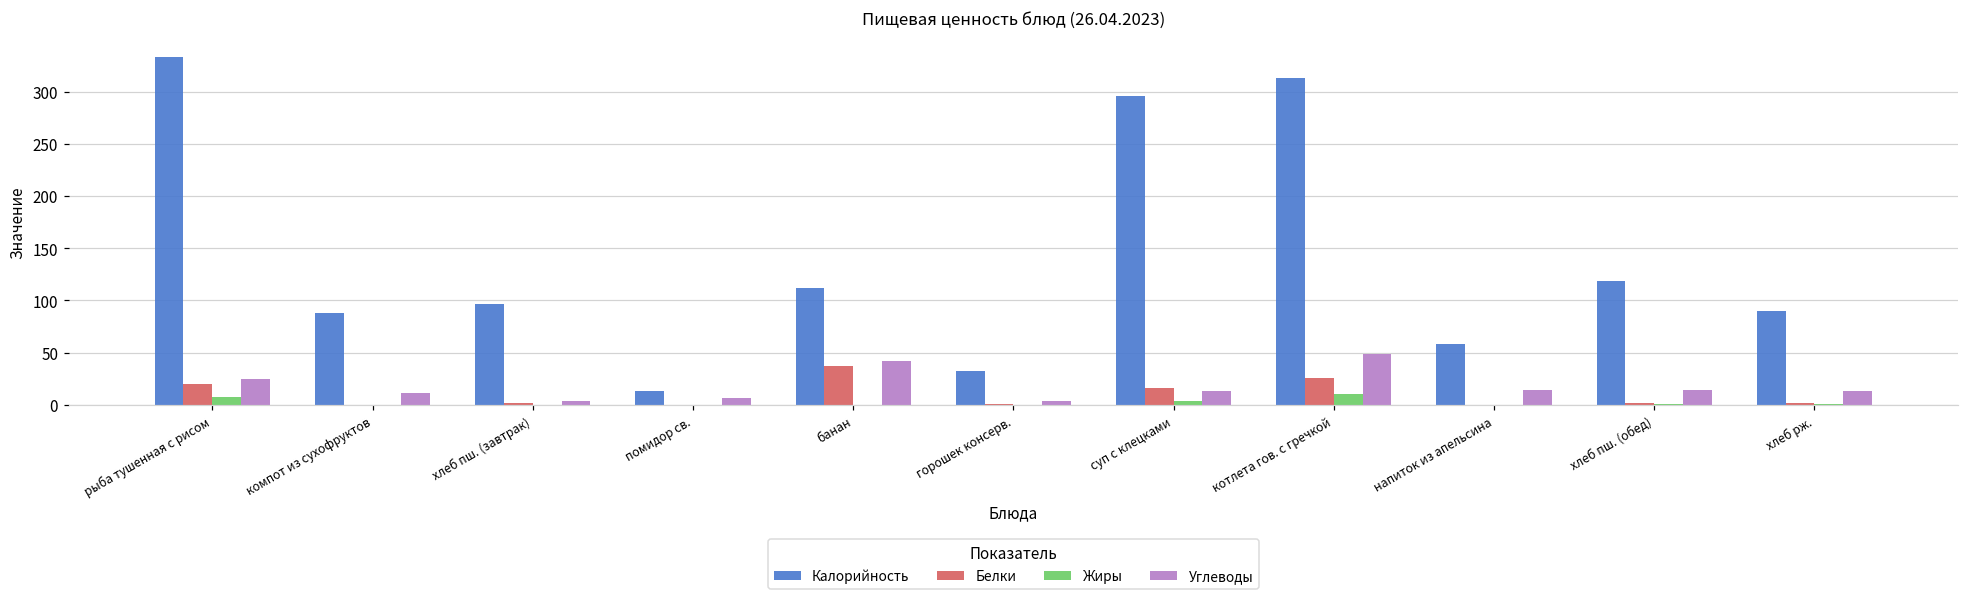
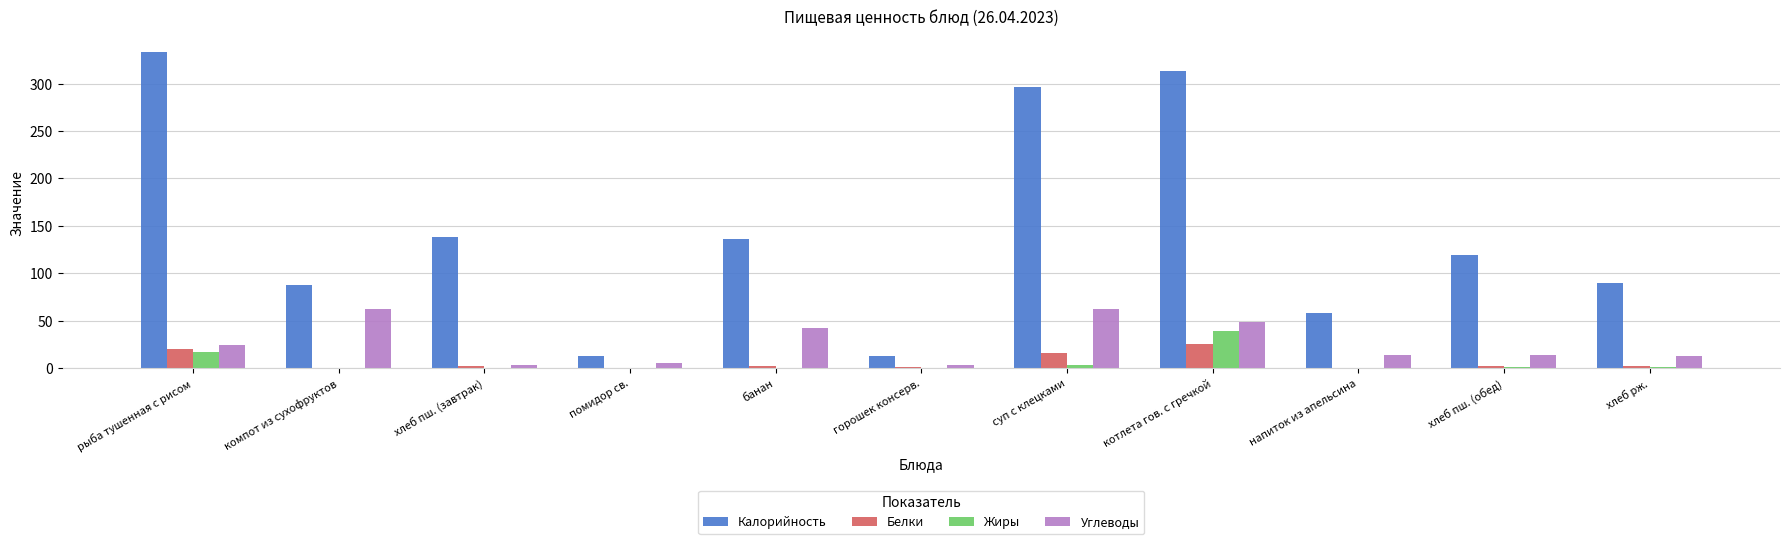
Жиры, рыба тушенная с рисом: 10 -> 20
Углеводы, компот из сухофруктов: 10 -> 60
Калорийность, хлеб пш. (завтрак): 100 -> 140
Калорийность, банан: 110 -> 140
Белки, банан: 40 -> 0
Калорийность, горошек консерв.: 30 -> 10
Углеводы, суп с клецками: 10 -> 60
Жиры, котлета гов. с гречкой: 10 -> 40
